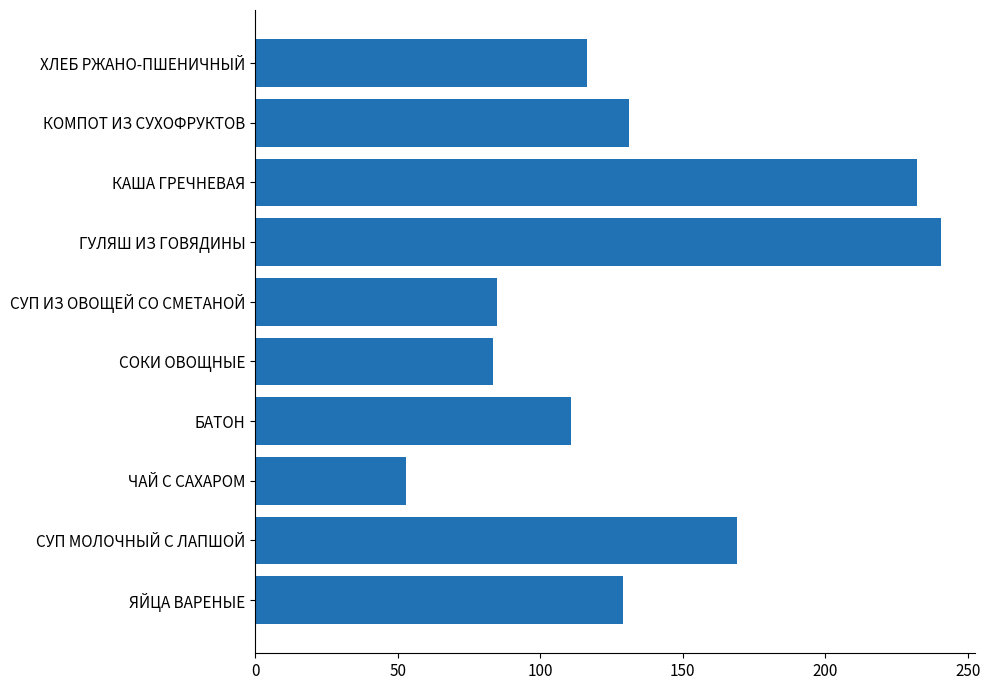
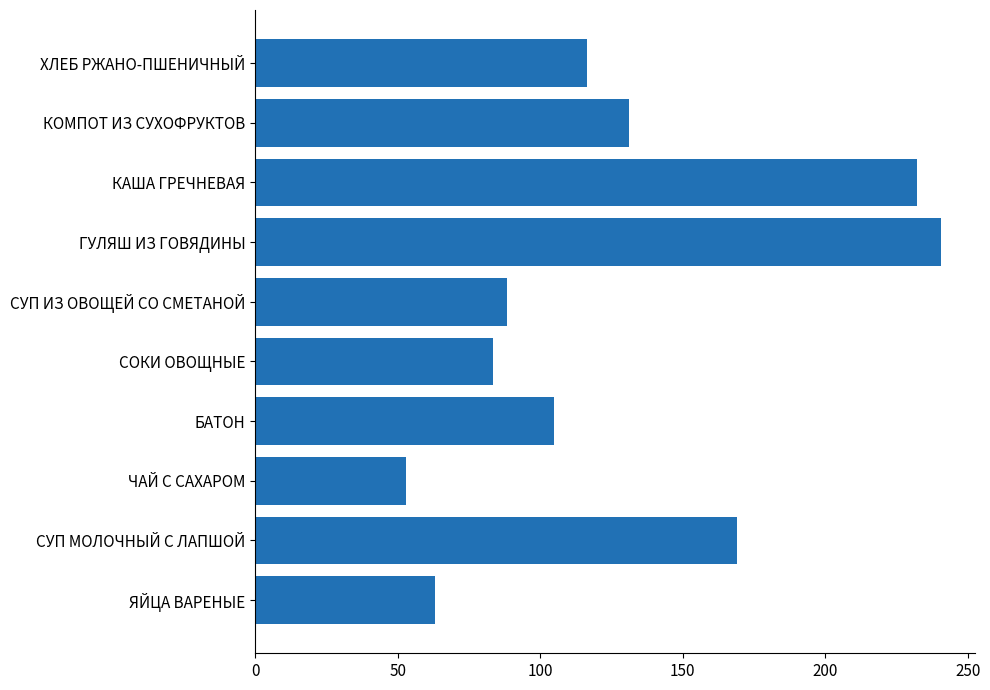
СУП ИЗ ОВОЩЕЙ СО СМЕТАНОЙ: 85 -> 88
БАТОН: 111 -> 105
ЯЙЦА ВАРЕНЫЕ: 129 -> 63
